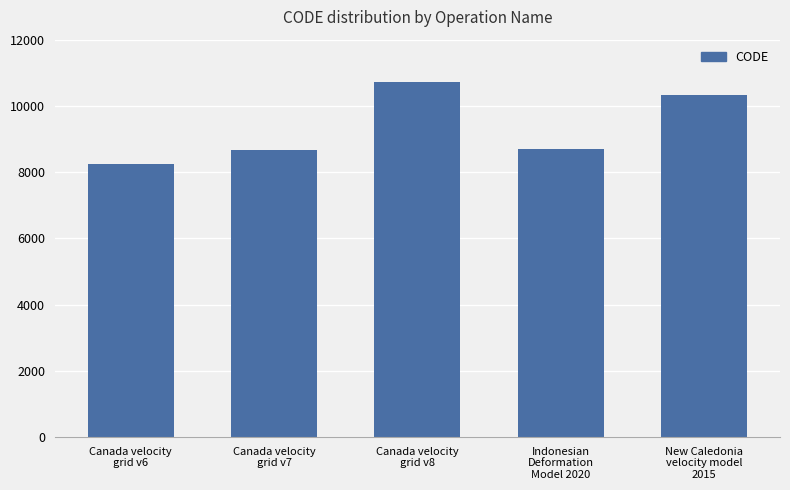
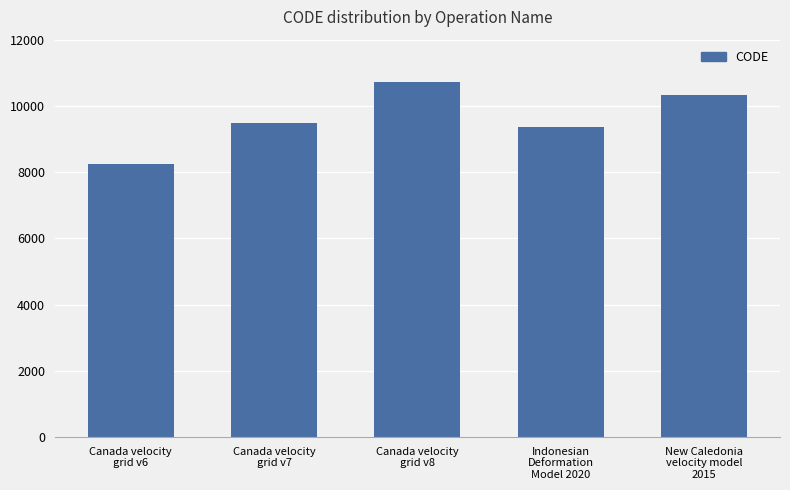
Canada velocity grid v7: 8700 -> 9500
Indonesian Deformation Model 2020: 8700 -> 9400
